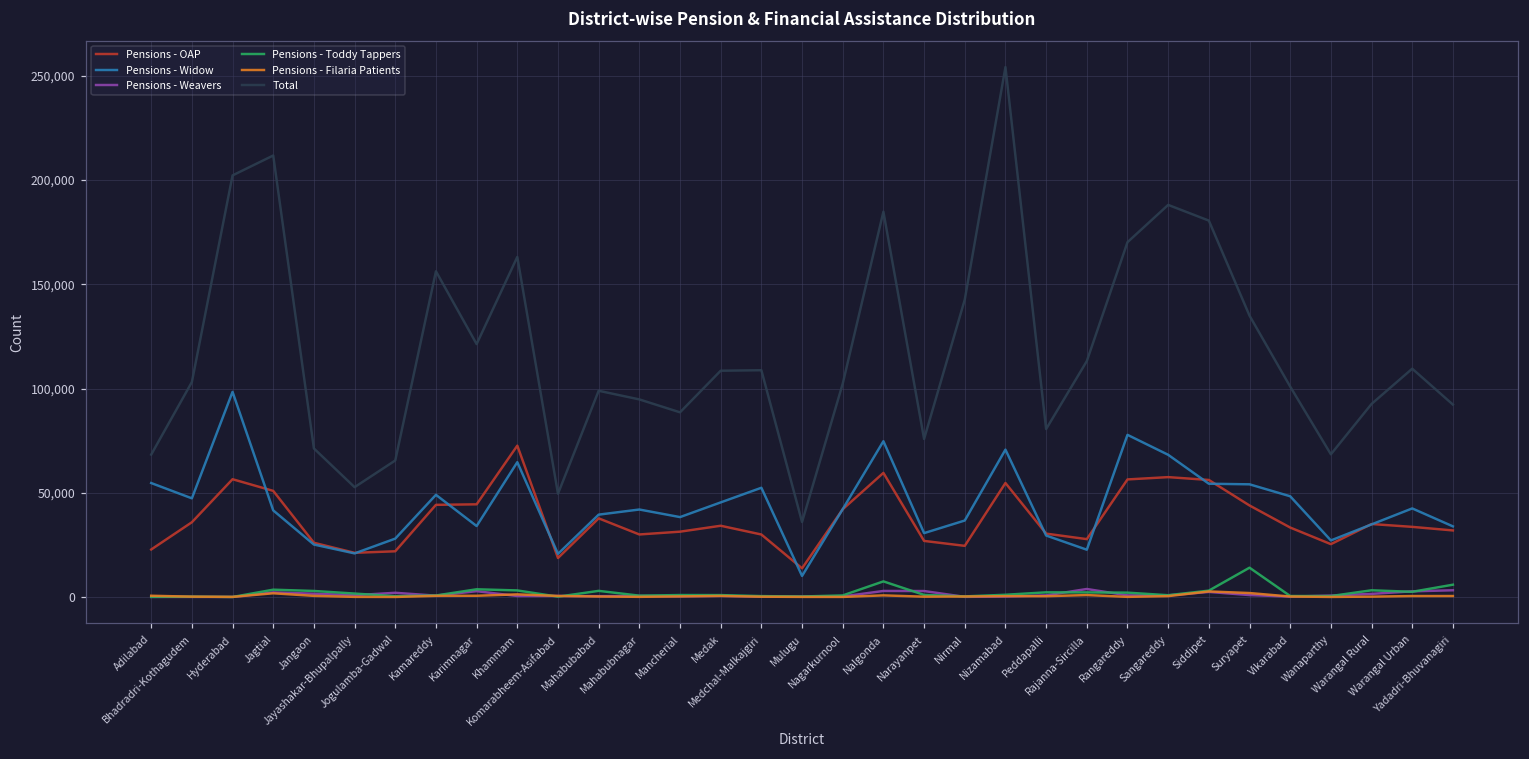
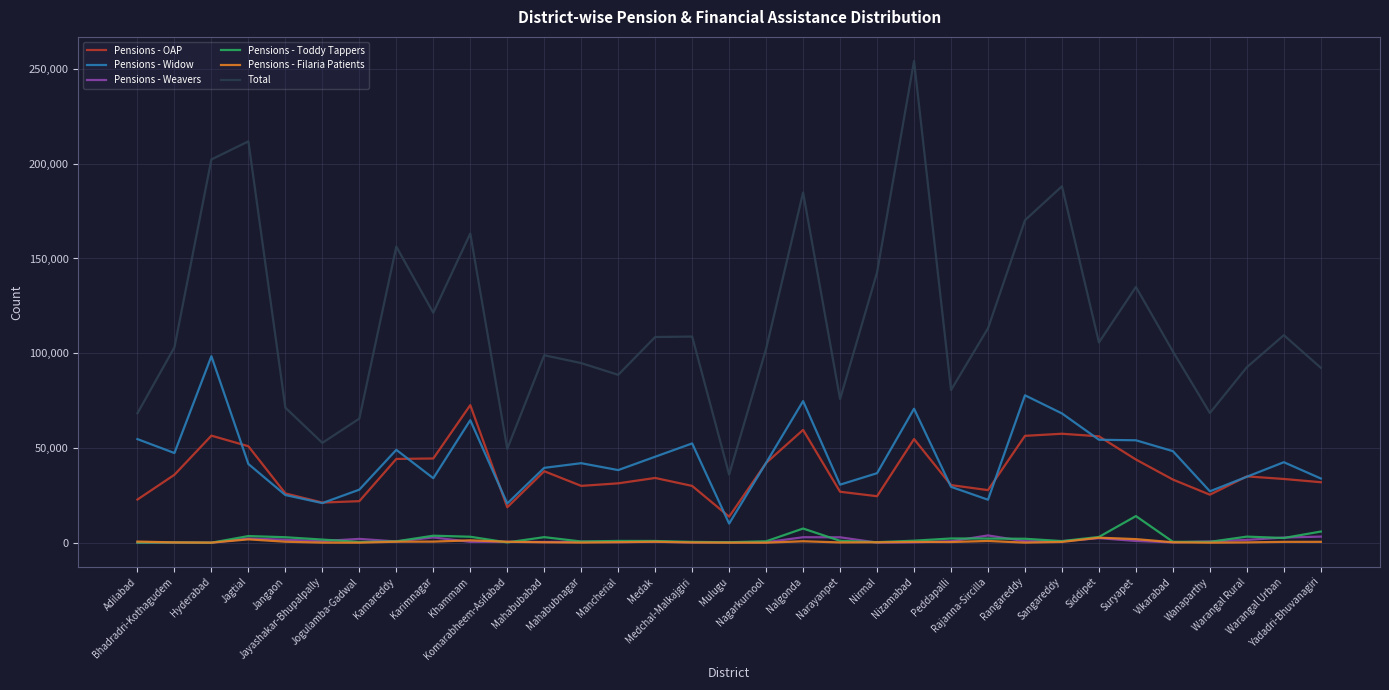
Total, Siddipet: 181,000 -> 106,000
